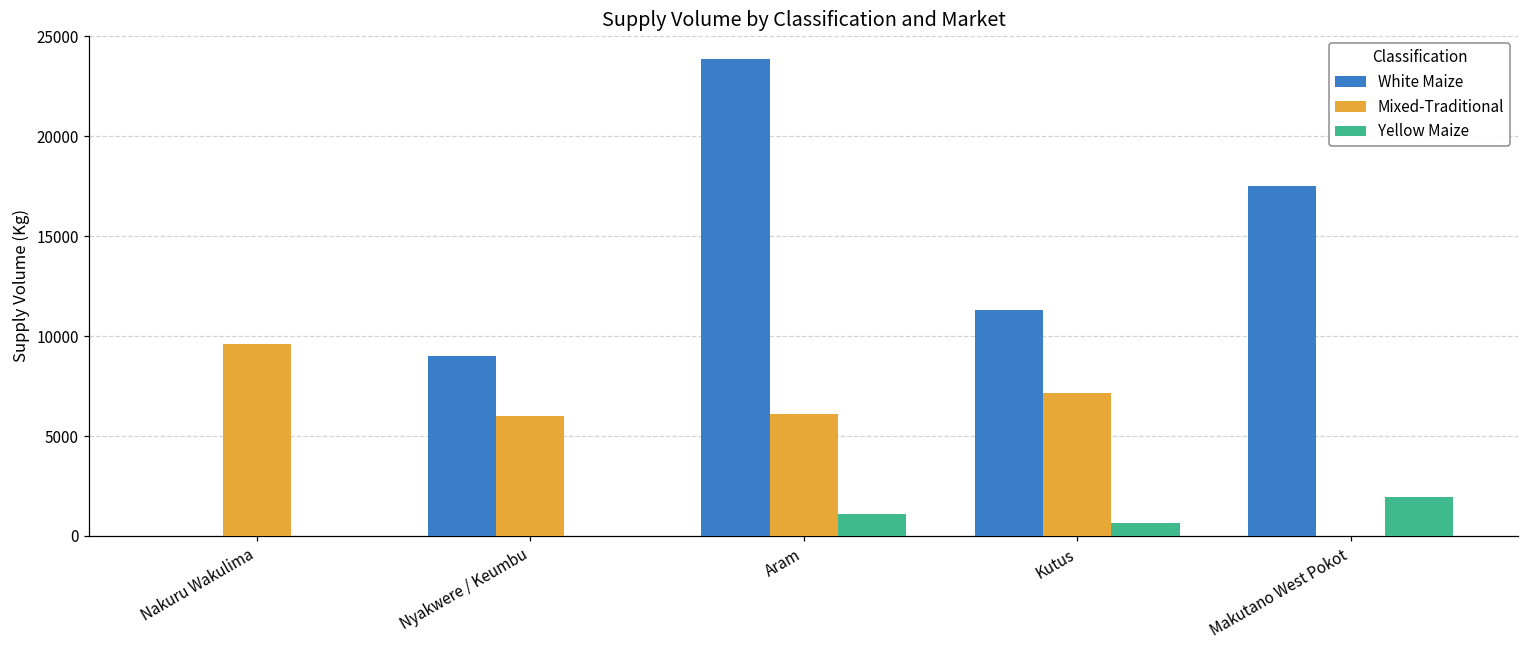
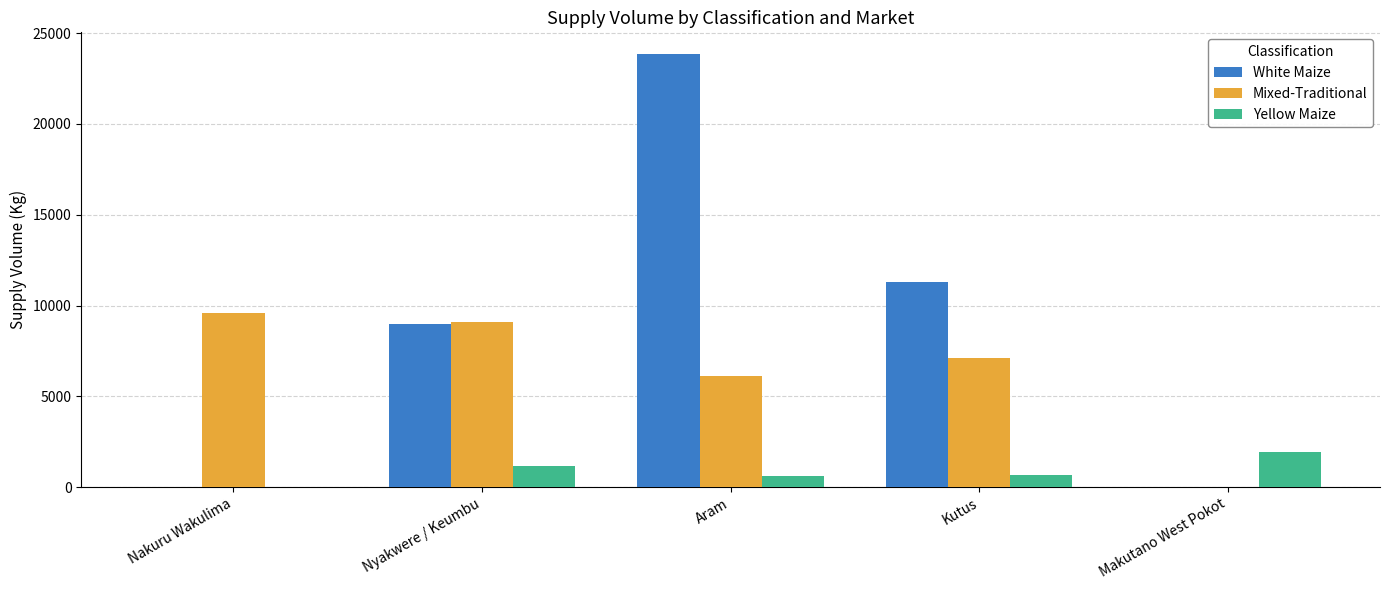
Mixed-Traditional, Nyakwere / Keumbu: 6000 -> 9100
Yellow Maize, Nyakwere / Keumbu: 0 -> 1200
Yellow Maize, Aram: 1100 -> 600
White Maize, Makutano West Pokot: 17500 -> 0
